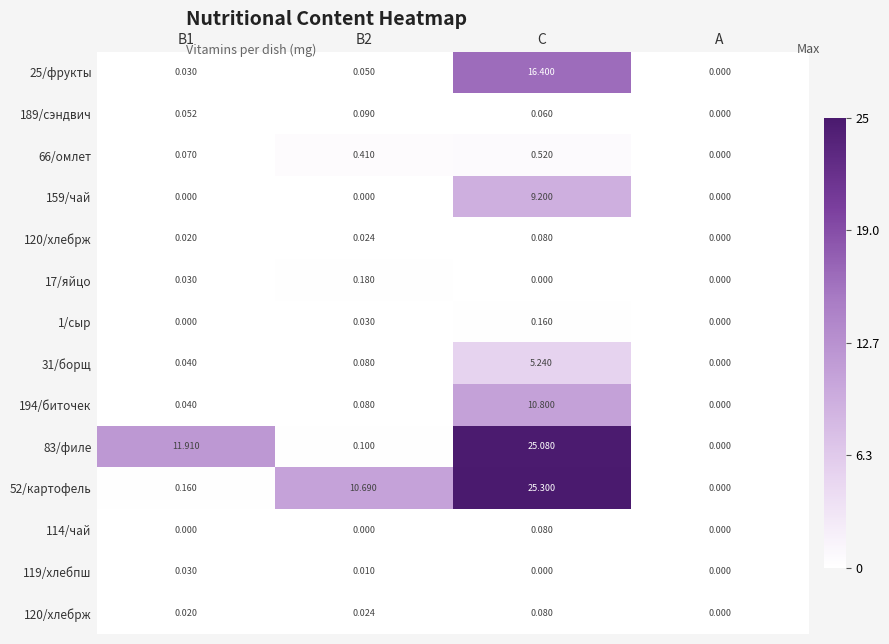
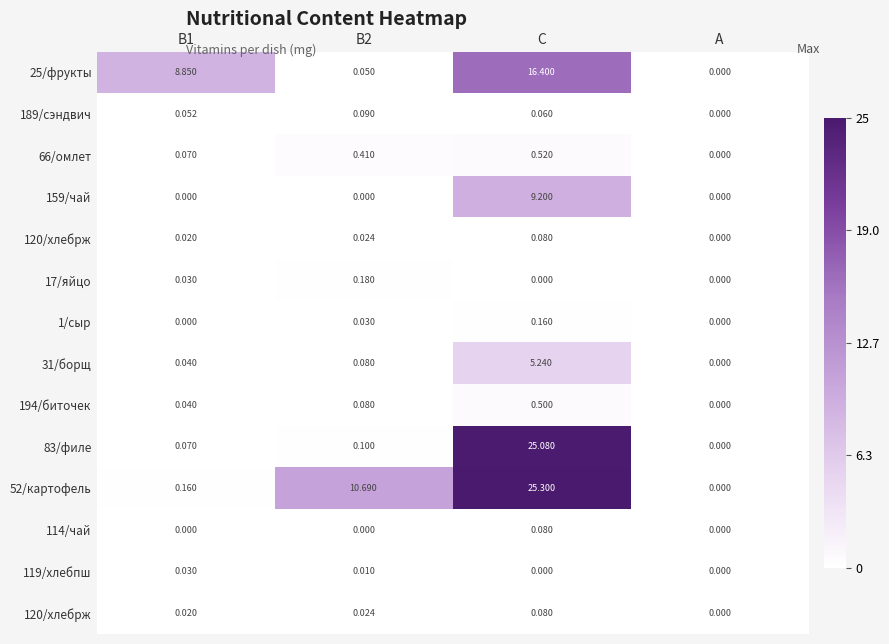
25/фрукты, B1: 0.030 -> 8.850
194/биточек, C: 10.800 -> 0.500
83/филе, B1: 11.910 -> 0.070
